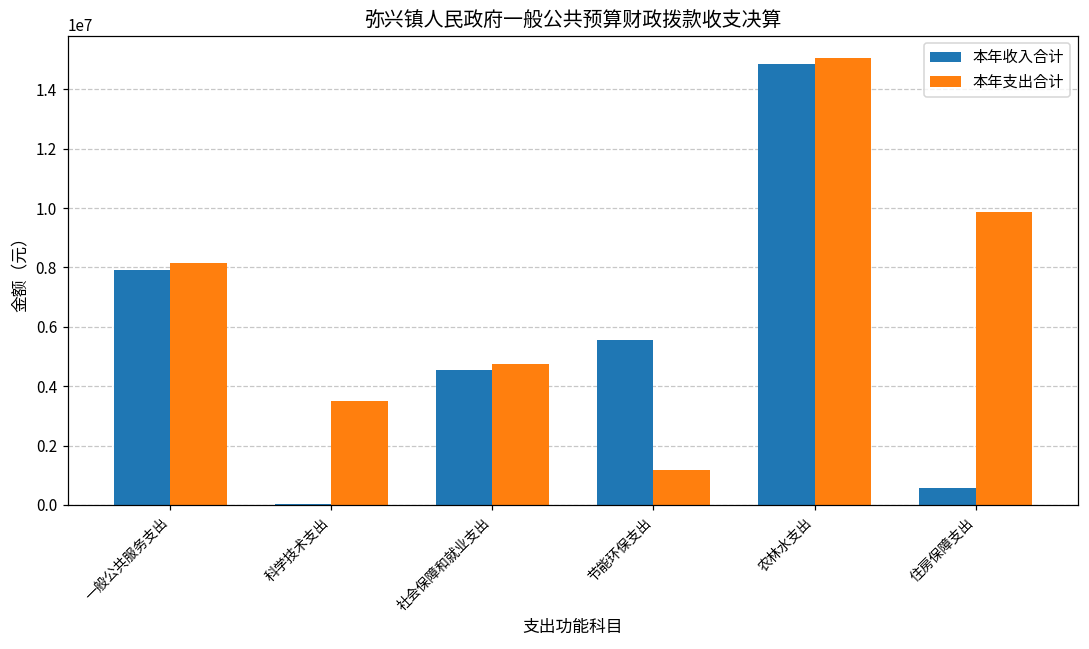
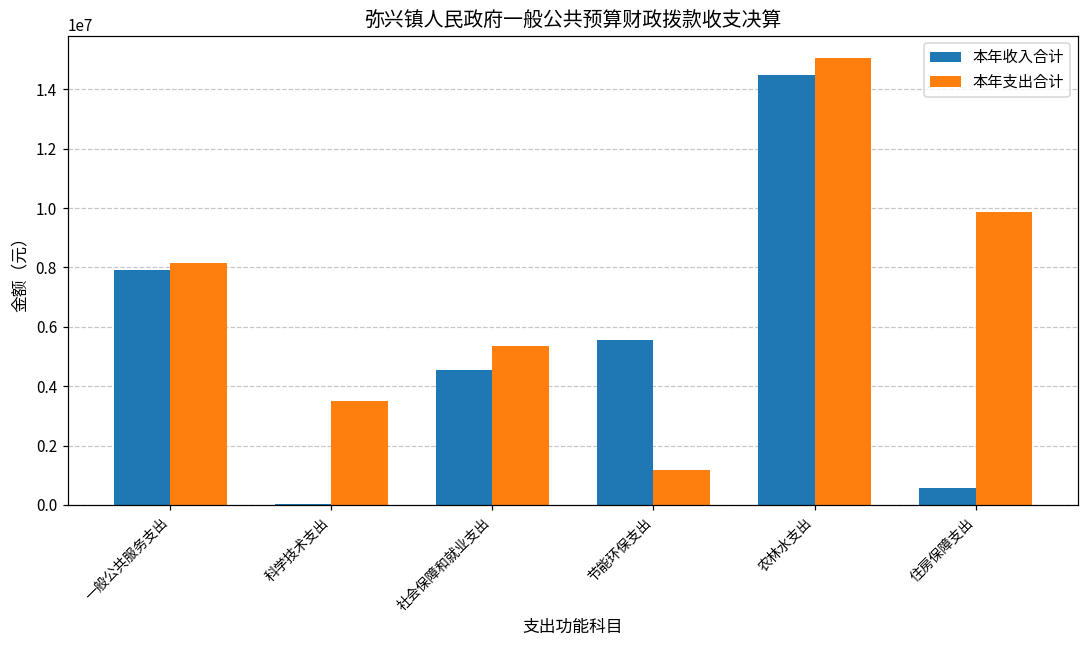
本年支出合计, 社会保障和就业支出: 4800000 -> 5300000
本年收入合计, 农林水支出: 14900000 -> 14500000
